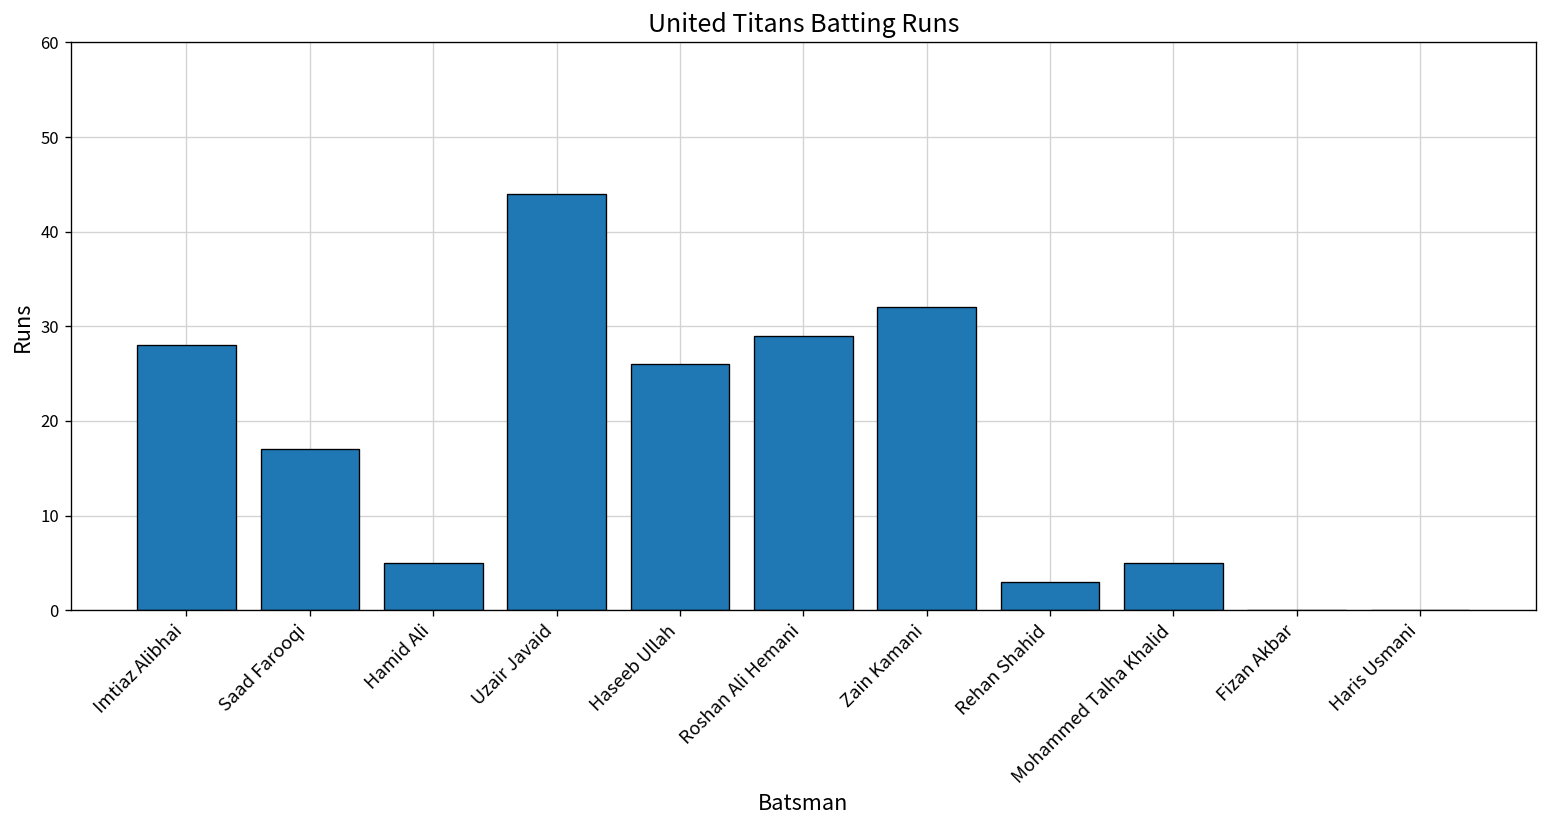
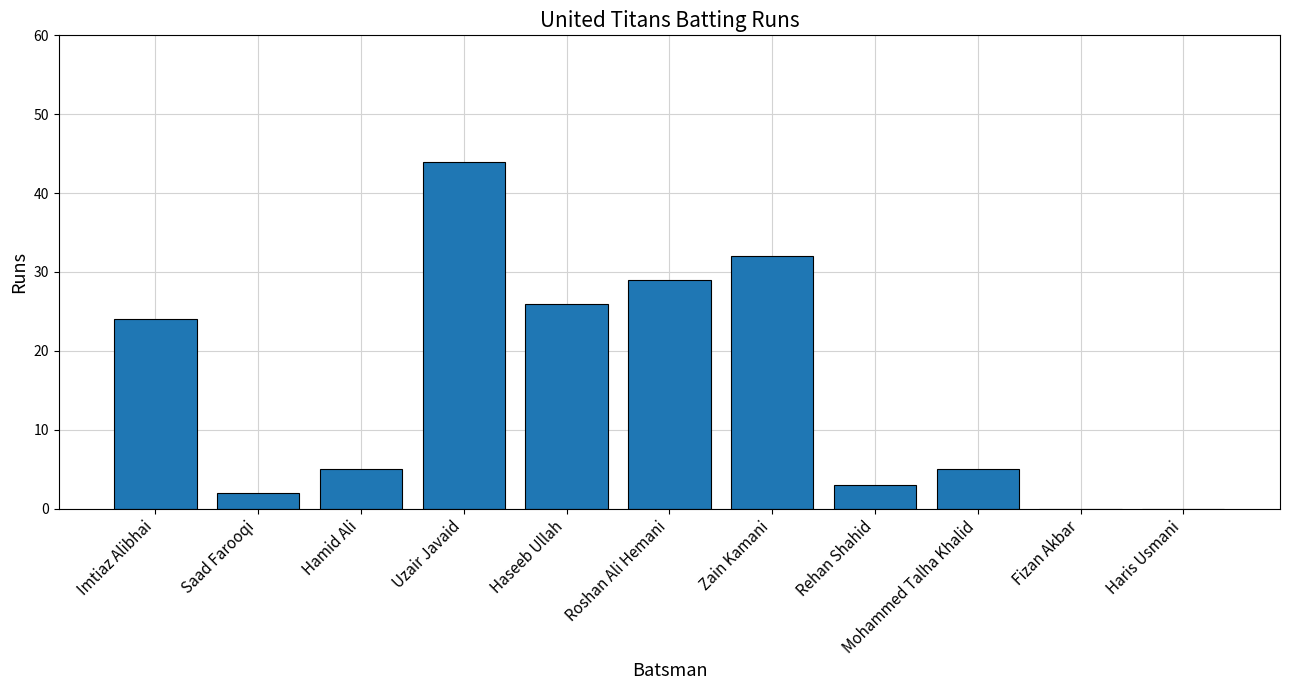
Imtiaz Alibhai: 28 -> 24
Saad Farooqi: 17 -> 2
